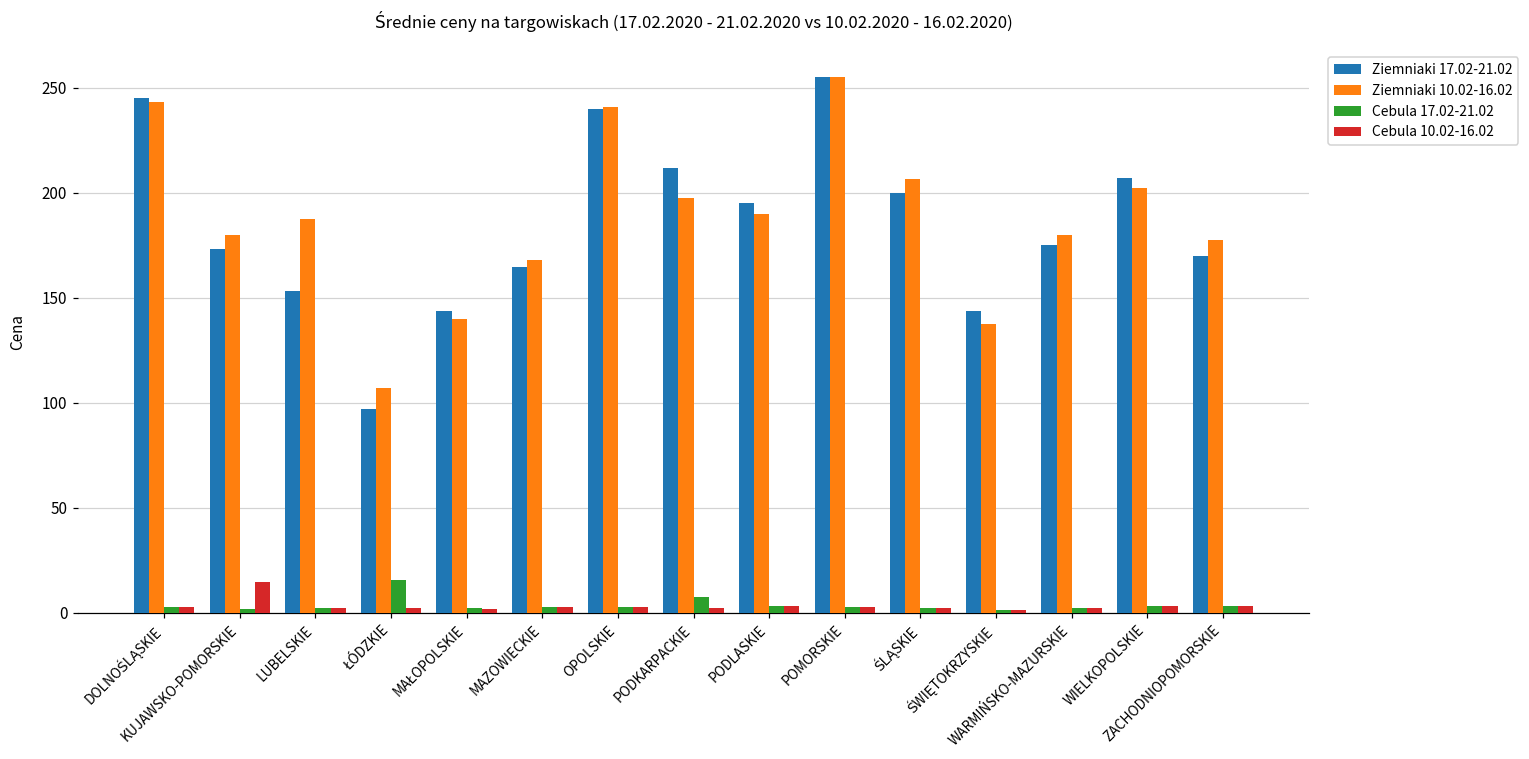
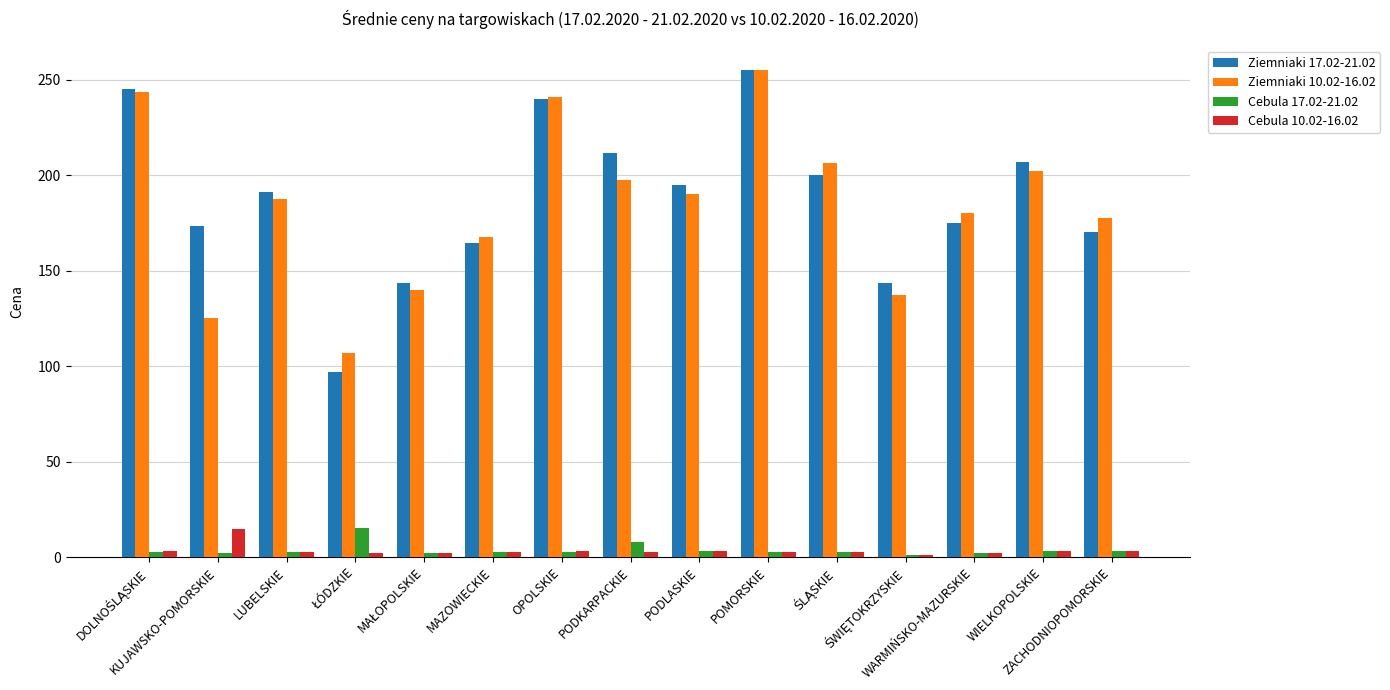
Ziemniaki 10.02-16.02, KUJAWSKO-POMORSKIE: 180 -> 125
Ziemniaki 17.02-21.02, LUBELSKIE: 153 -> 191
